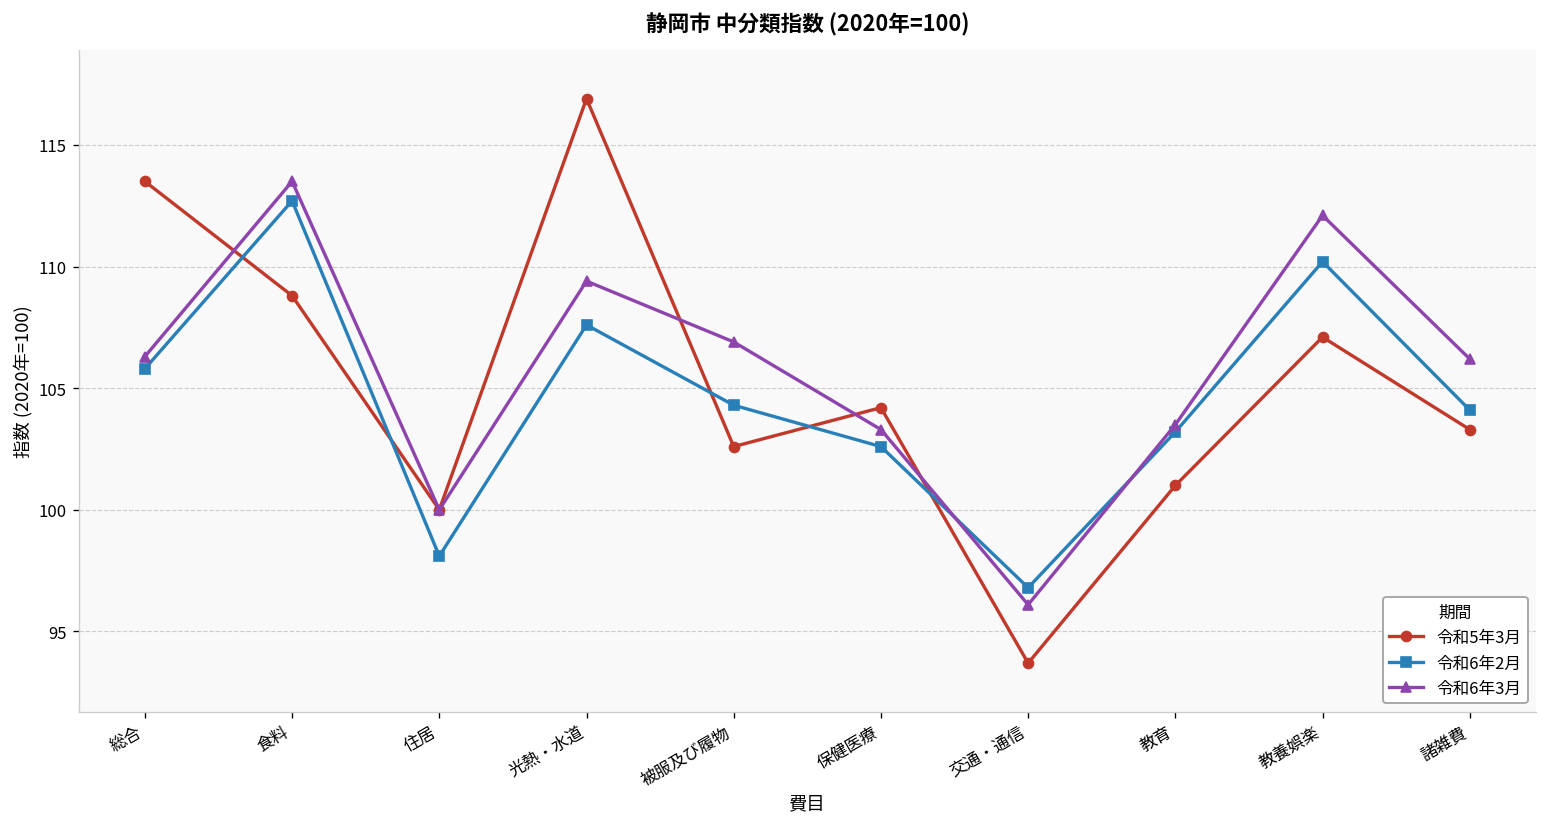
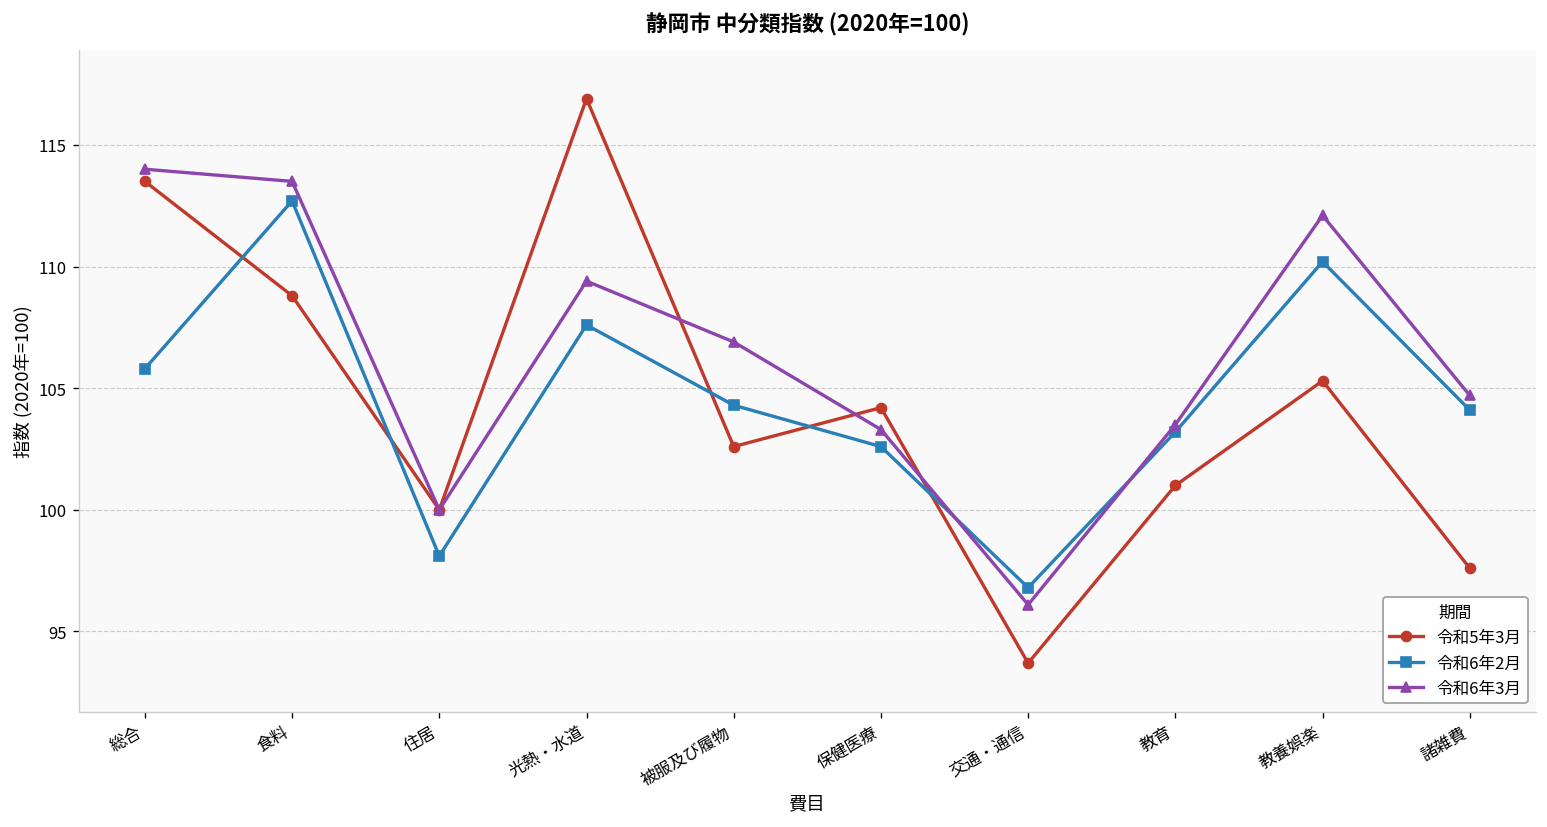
令和6年3月, 総合: 106.3 -> 114.0
令和5年3月, 教養娯楽: 107.1 -> 105.3
令和5年3月, 諸雑費: 103.3 -> 97.6
令和6年3月, 諸雑費: 106.2 -> 104.7
